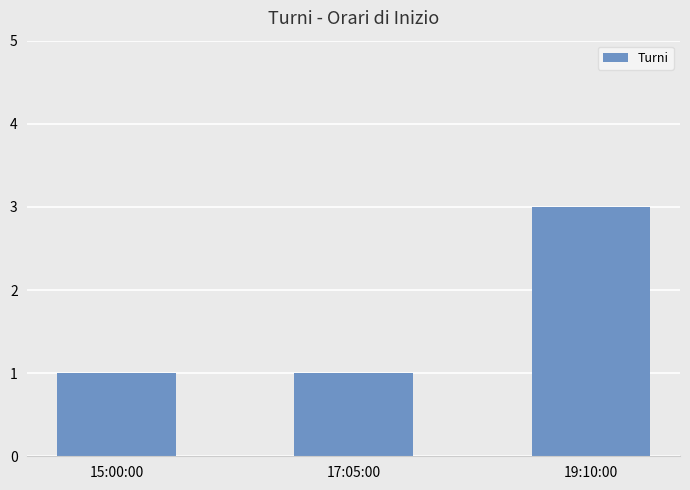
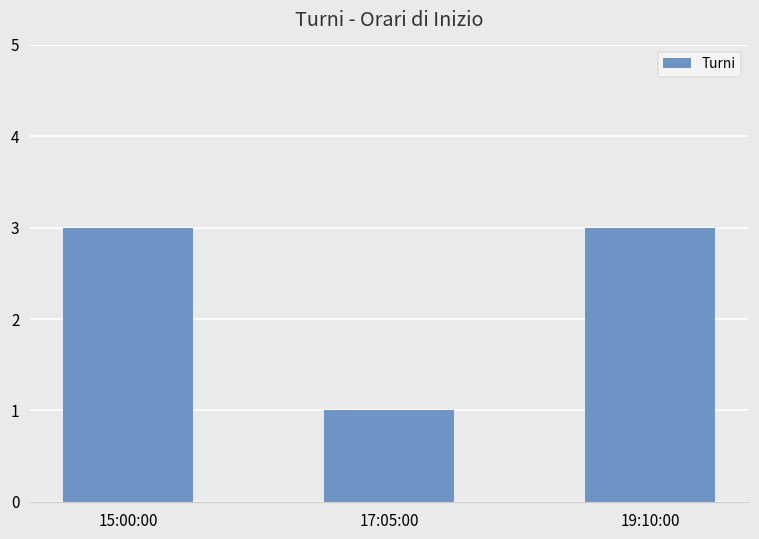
15:00:00: 1 -> 3
